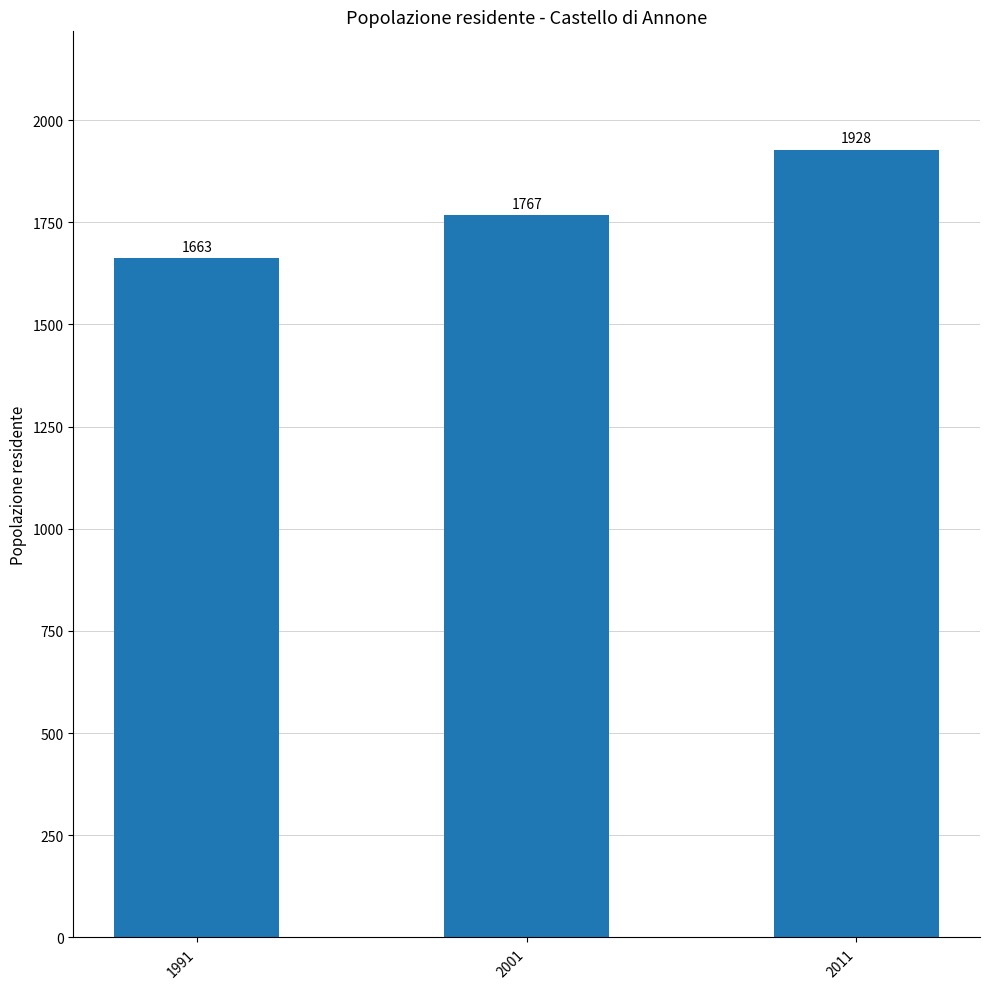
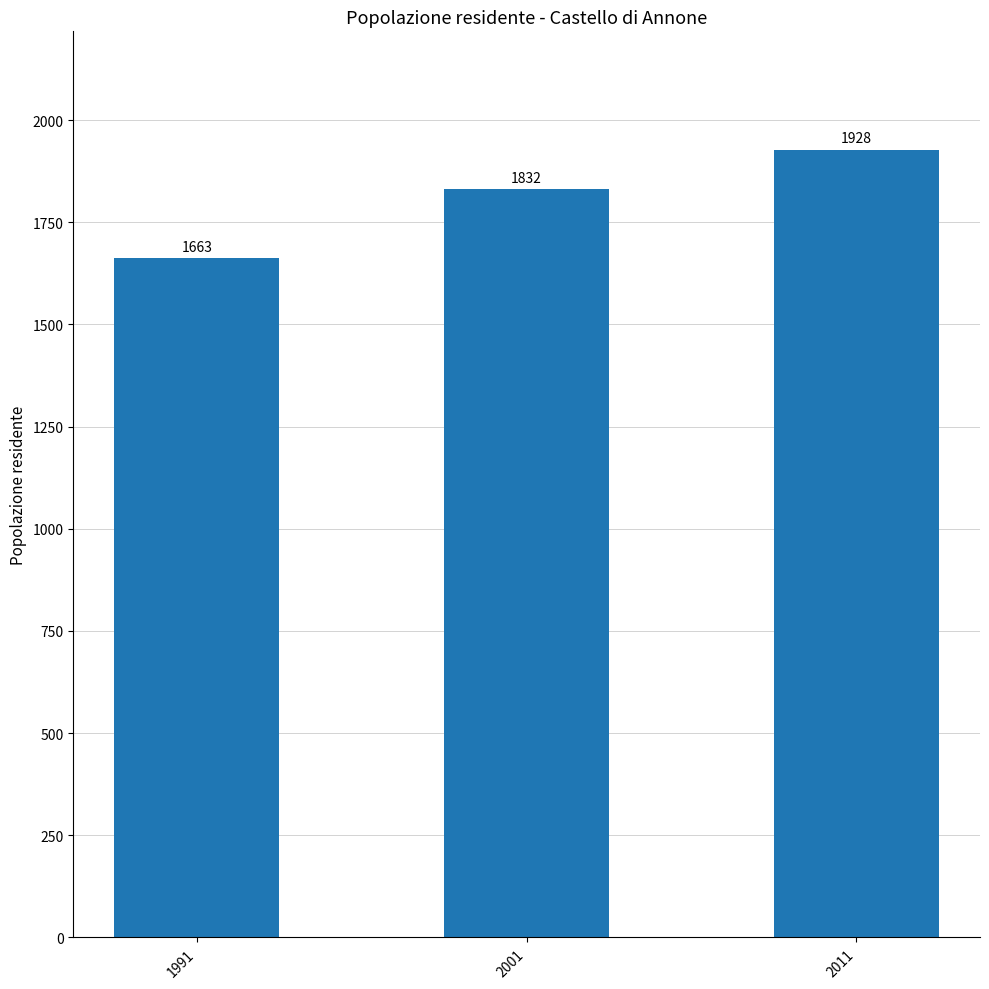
2001: 1767 -> 1832
